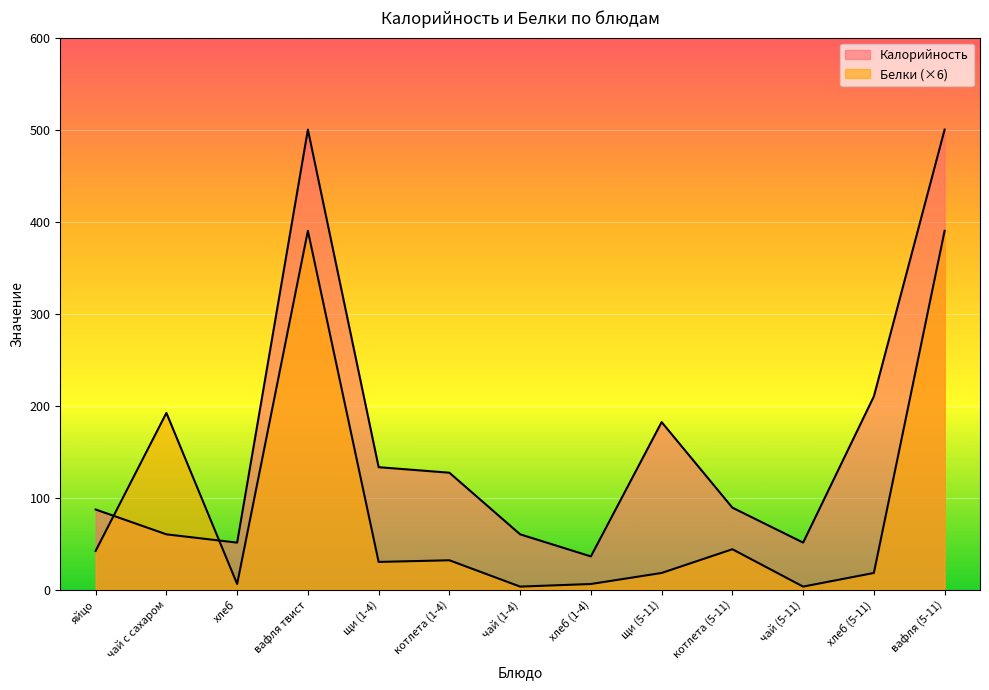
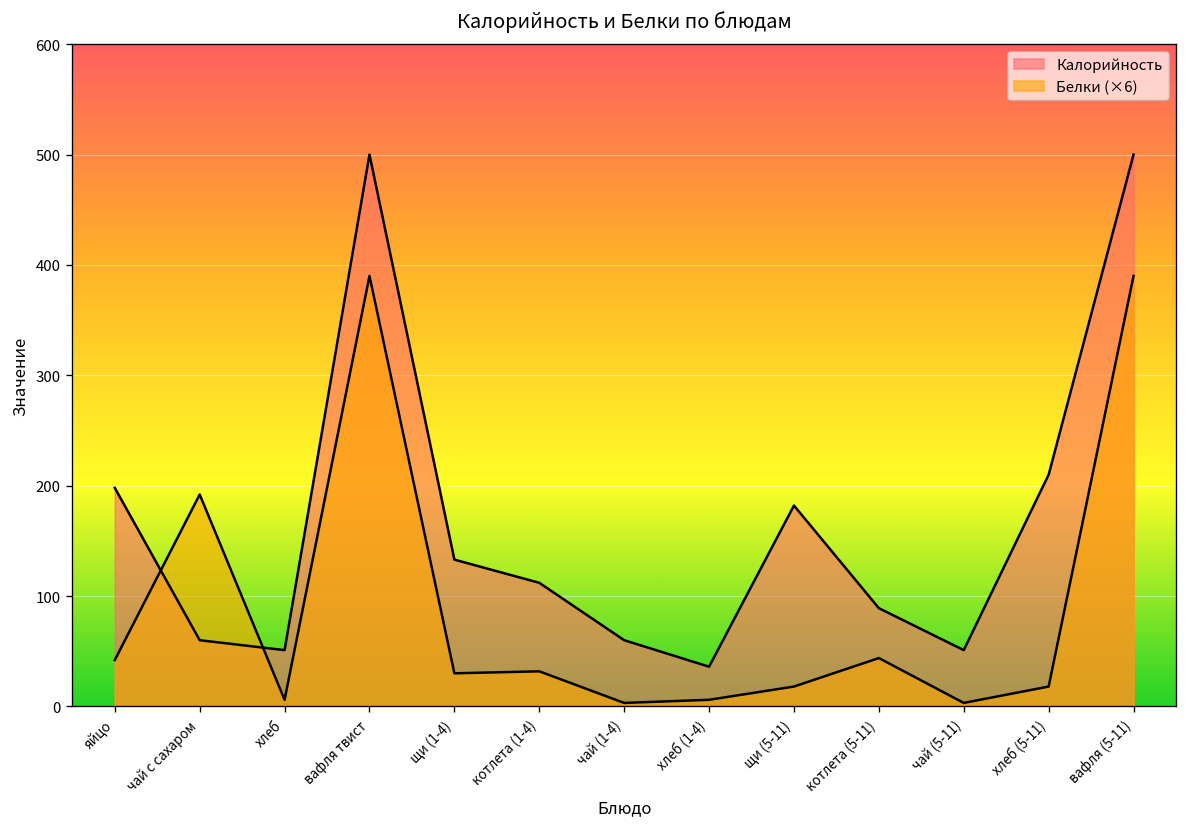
Калорийность, яйцо: 90 -> 200
Калорийность, котлета (1-4): 130 -> 110
